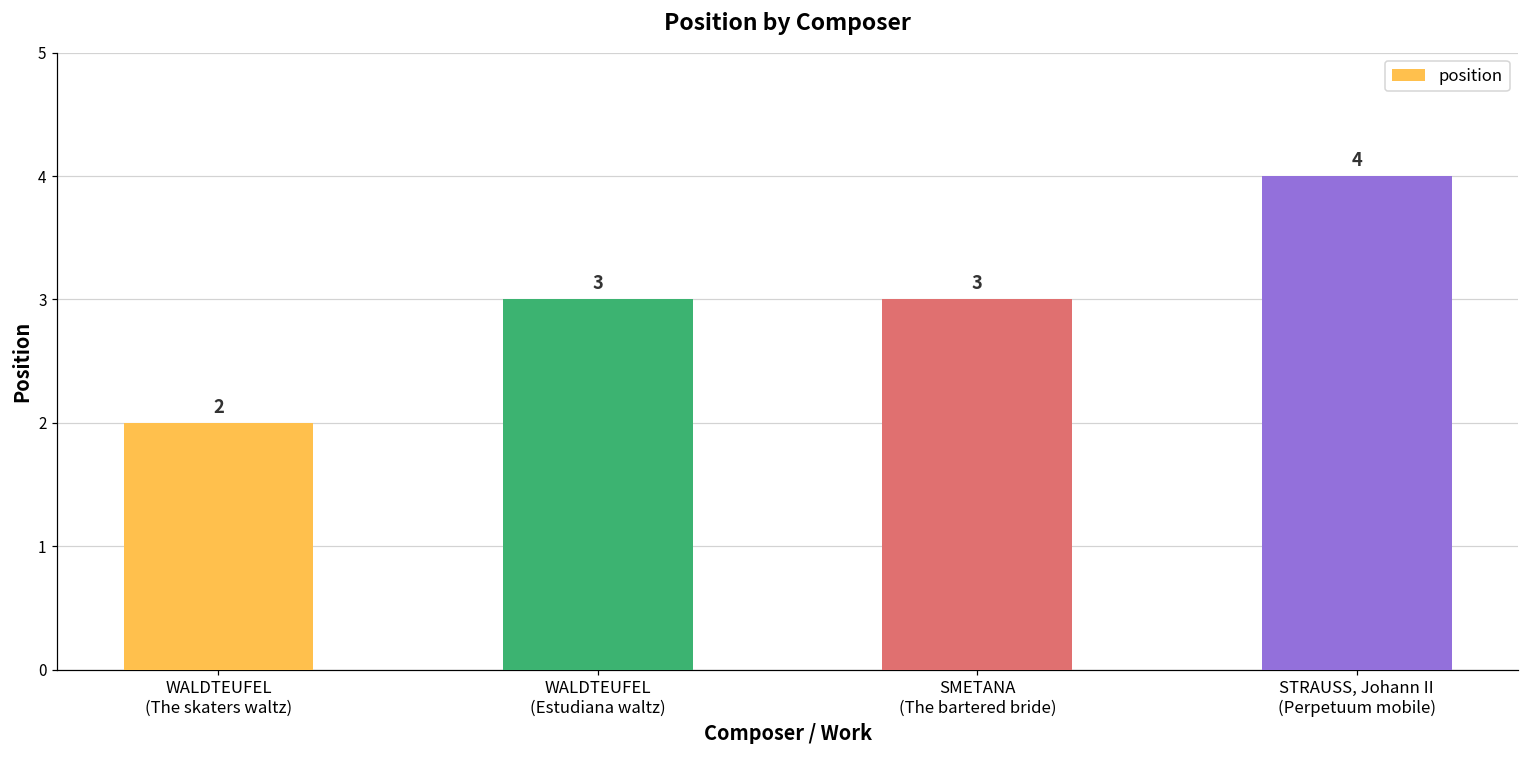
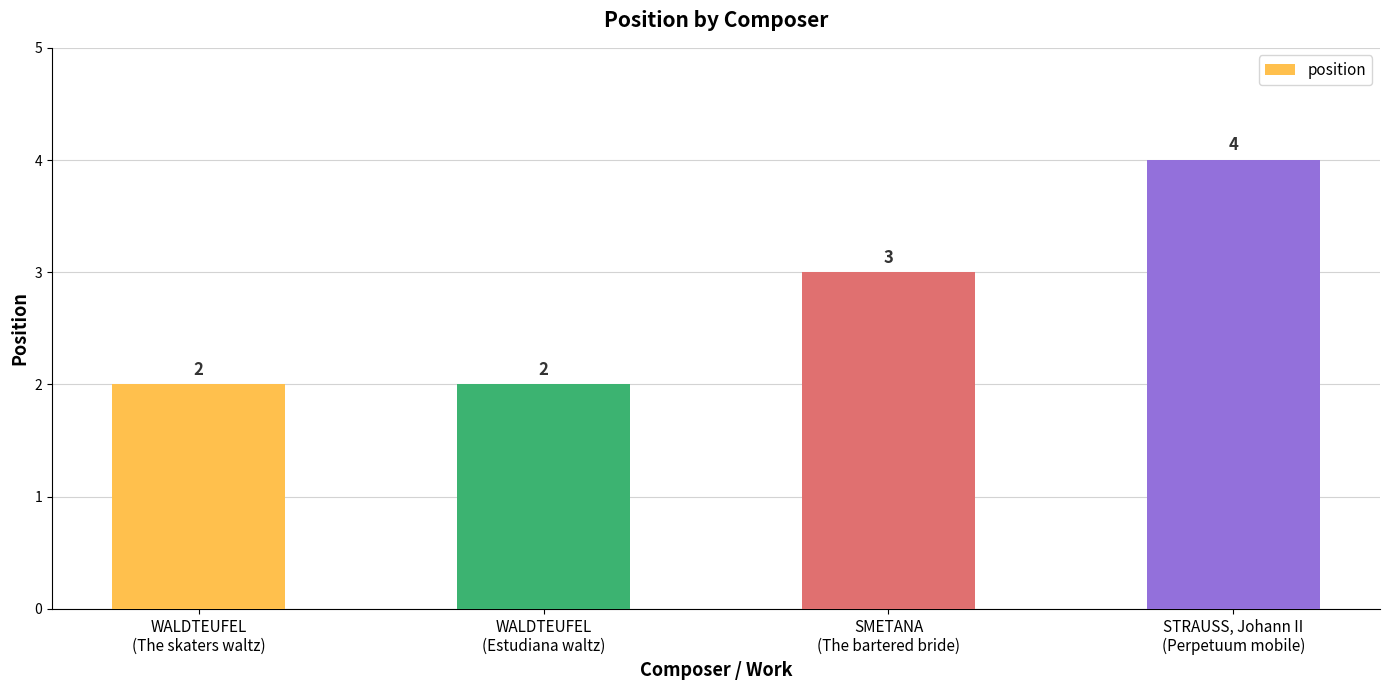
WALDTEUFEL (Estudiana waltz): 3 -> 2
